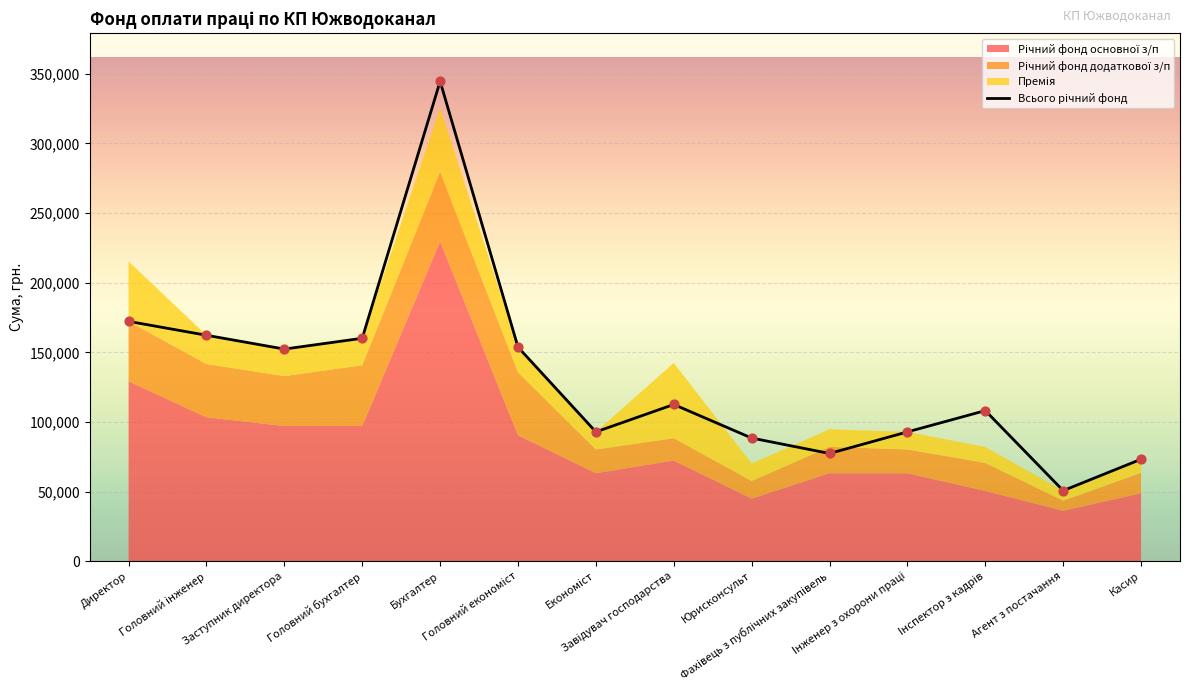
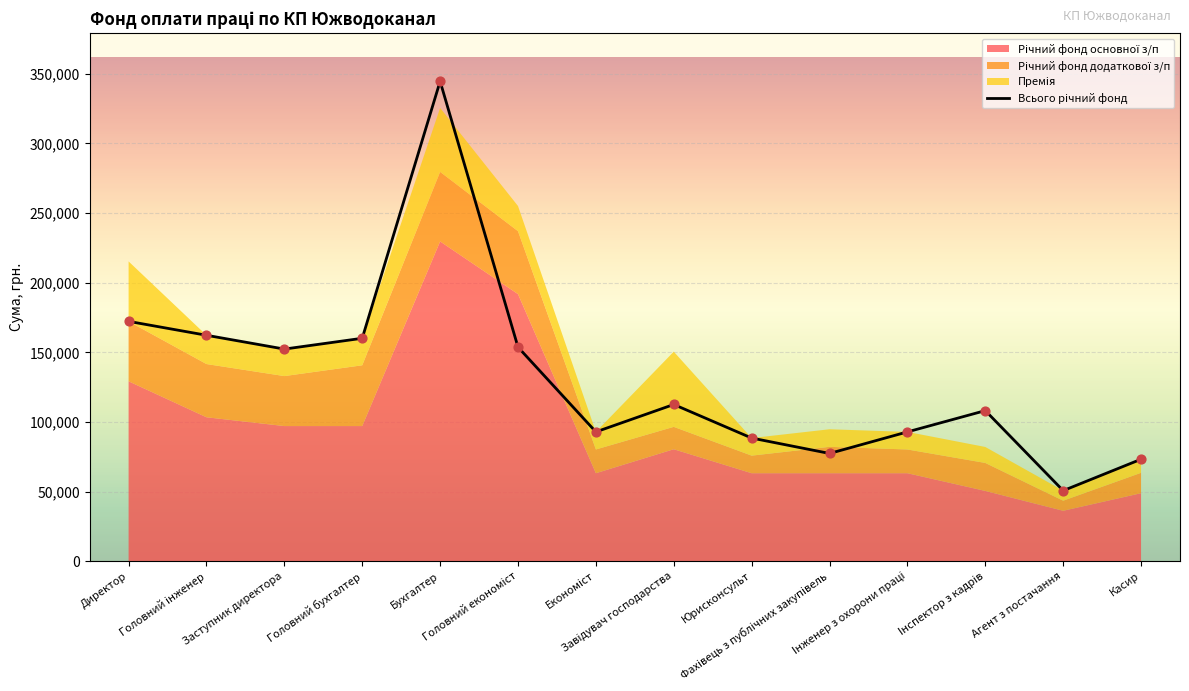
Річний фонд основної з/п, Головний економіст: 90,000 -> 192,000
Річний фонд основної з/п, Завідувач господарства: 72,000 -> 80,000
Річний фонд основної з/п, Юрисконсульт: 45,000 -> 63,000
